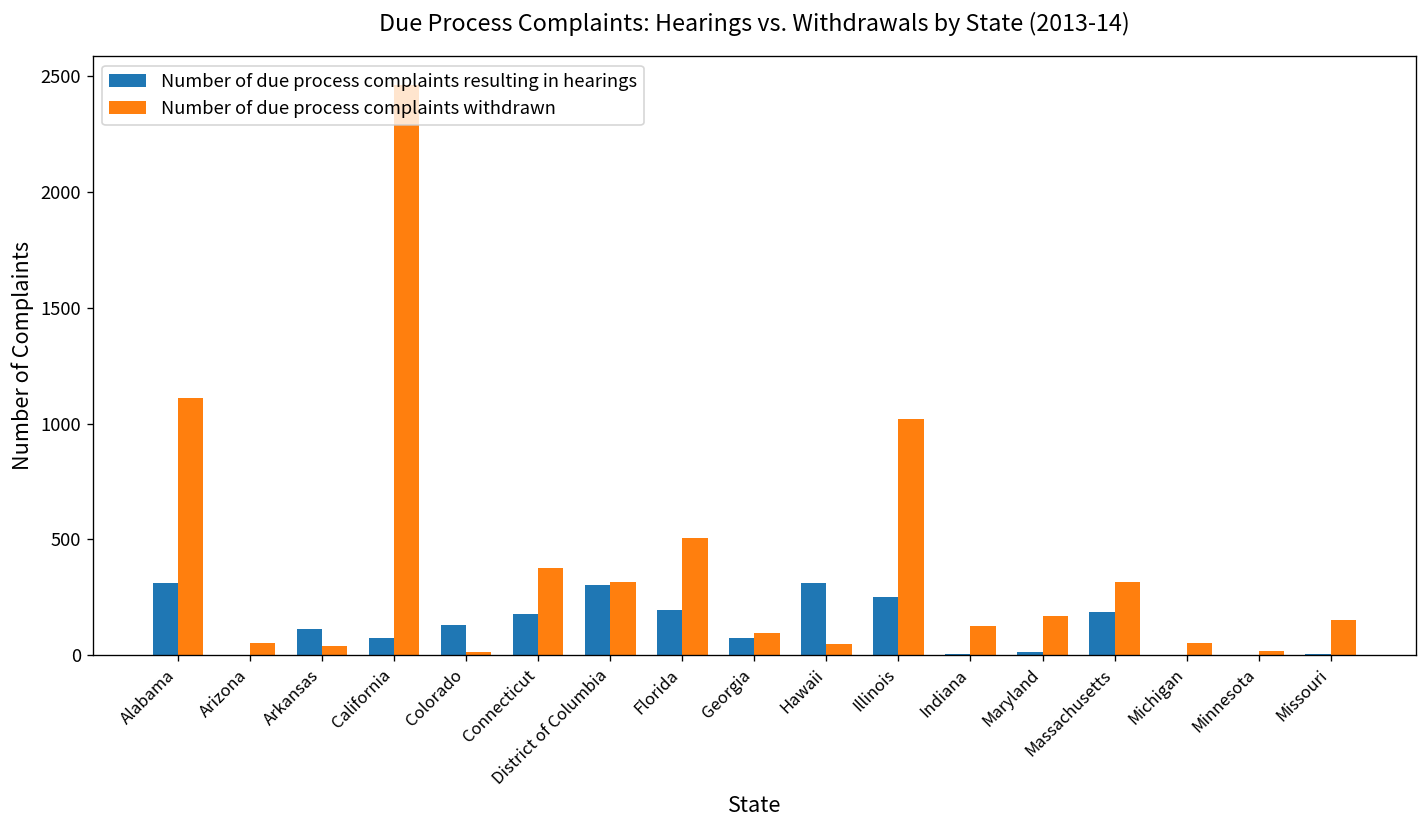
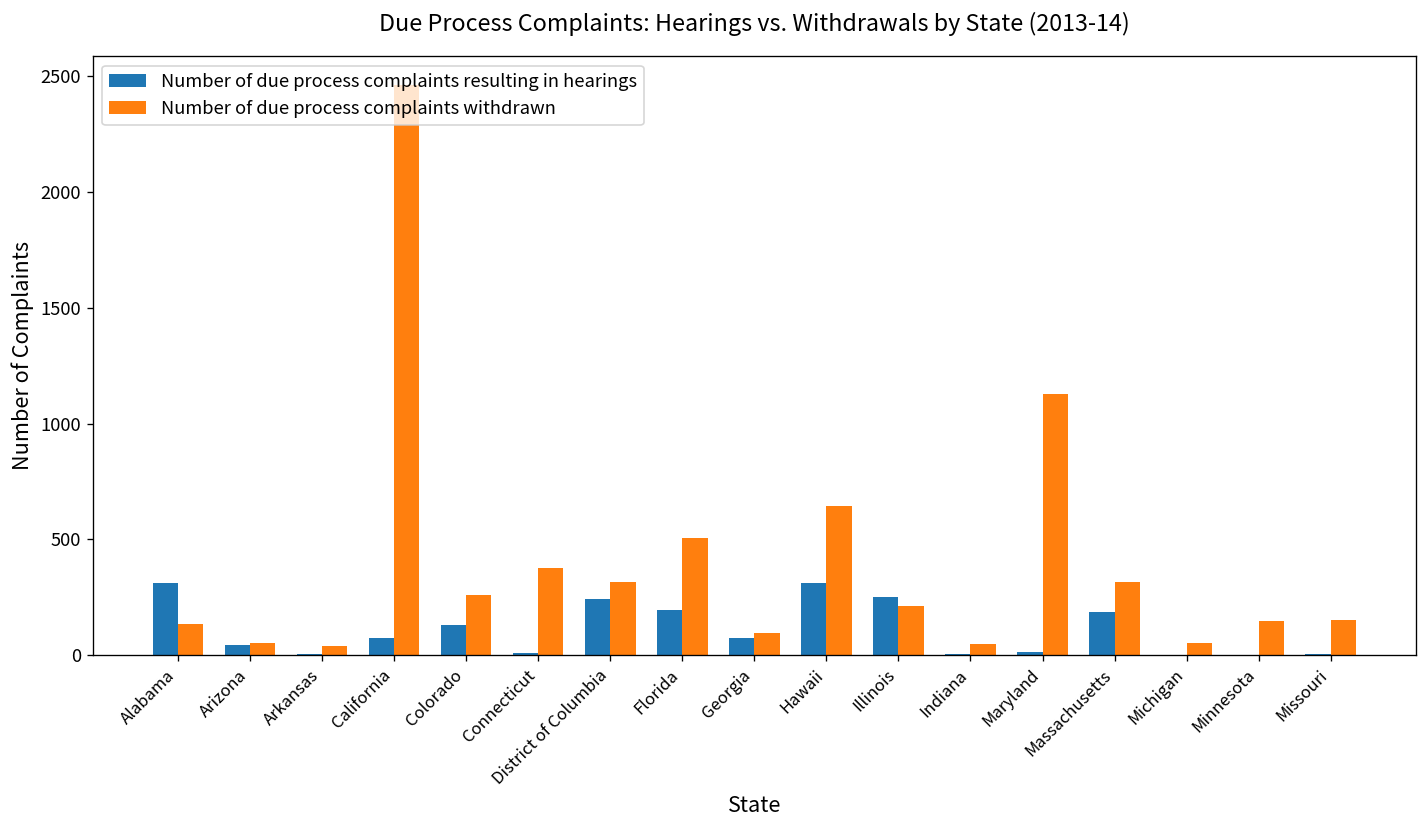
Number of due process complaints withdrawn, Alabama: 1110 -> 130
Number of due process complaints resulting in hearings, Arizona: 0 -> 40
Number of due process complaints resulting in hearings, Arkansas: 110 -> 0
Number of due process complaints withdrawn, Colorado: 20 -> 260
Number of due process complaints resulting in hearings, Connecticut: 180 -> 10
Number of due process complaints resulting in hearings, District of Columbia: 300 -> 250
Number of due process complaints withdrawn, Hawaii: 50 -> 650
Number of due process complaints withdrawn, Illinois: 1020 -> 210
Number of due process complaints withdrawn, Indiana: 130 -> 50
Number of due process complaints withdrawn, Maryland: 170 -> 1130
Number of due process complaints withdrawn, Minnesota: 20 -> 150
